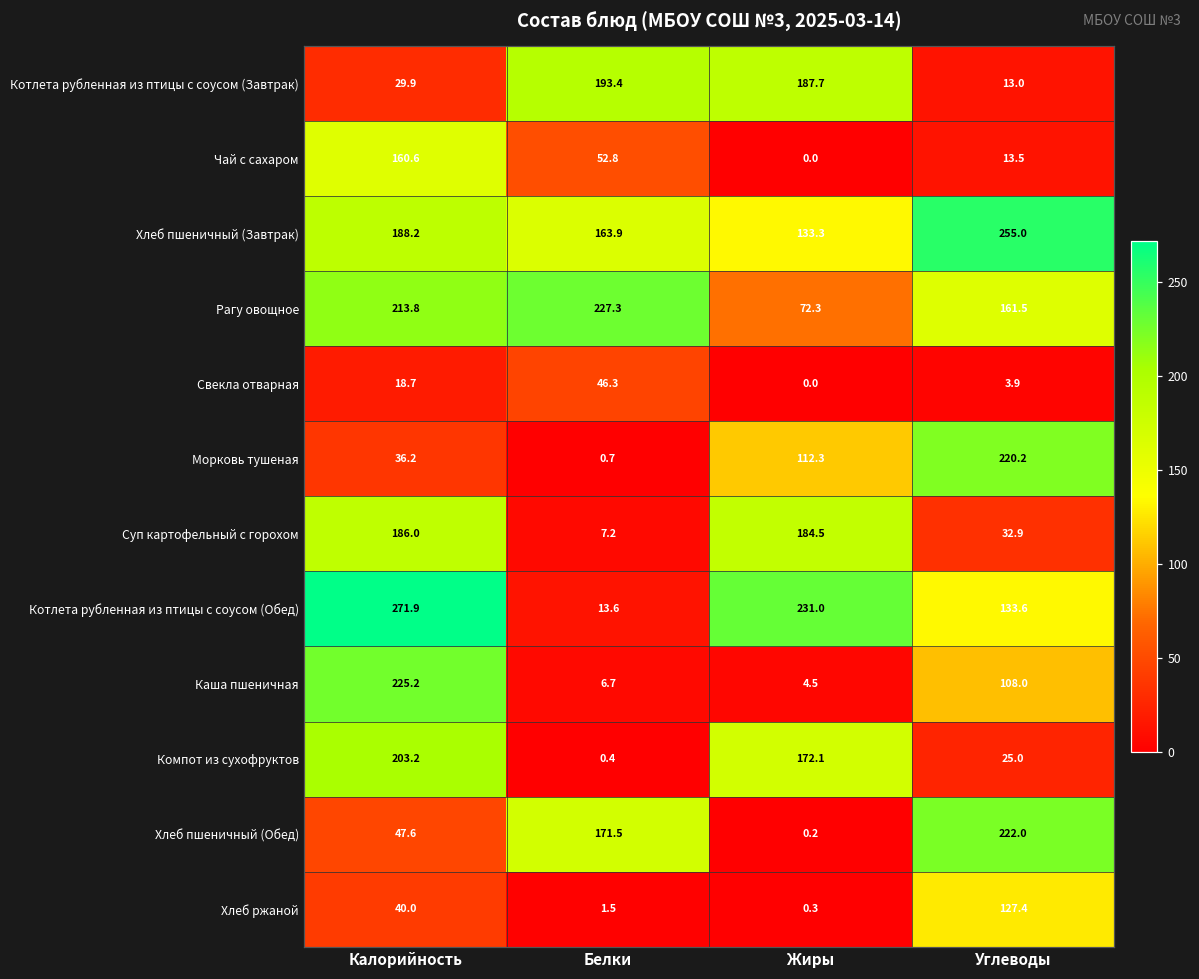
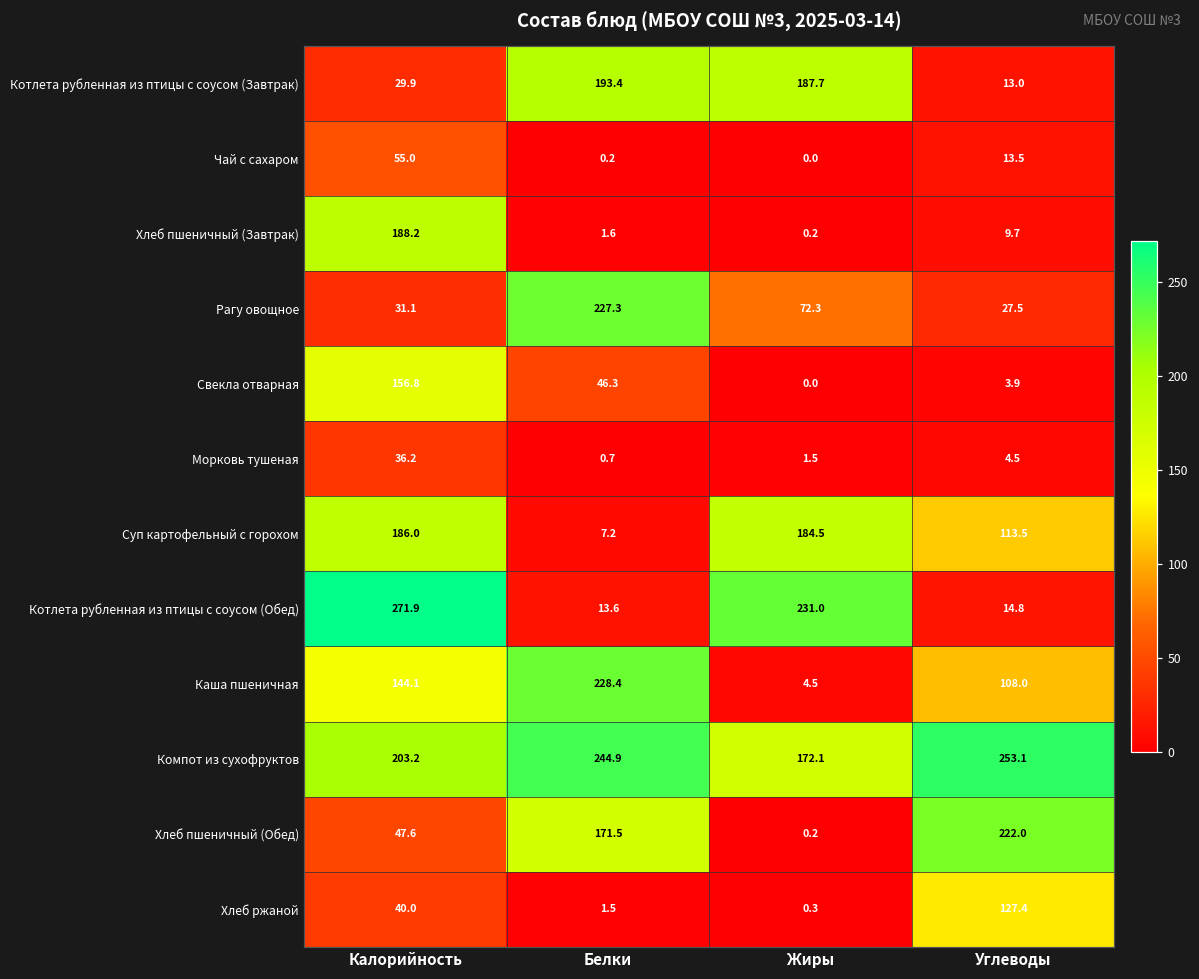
Чай с сахаром, Калорийность: 160.6 -> 55.0
Чай с сахаром, Белки: 52.8 -> 0.2
Хлеб пшеничный (Завтрак), Белки: 163.9 -> 1.6
Хлеб пшеничный (Завтрак), Жиры: 133.3 -> 0.2
Хлеб пшеничный (Завтрак), Углеводы: 255.0 -> 9.7
Рагу овощное, Калорийность: 213.8 -> 31.1
Рагу овощное, Углеводы: 161.5 -> 27.5
Свекла отварная, Калорийность: 18.7 -> 156.8
Морковь тушеная, Жиры: 112.3 -> 1.5
Морковь тушеная, Углеводы: 220.2 -> 4.5
Суп картофельный с горохом, Углеводы: 32.9 -> 113.5
Котлета рубленная из птицы с соусом (Обед), Углеводы: 133.6 -> 14.8
Каша пшеничная, Калорийность: 225.2 -> 144.1
Каша пшеничная, Белки: 6.7 -> 228.4
Компот из сухофруктов, Белки: 0.4 -> 244.9
Компот из сухофруктов, Углеводы: 25.0 -> 253.1
